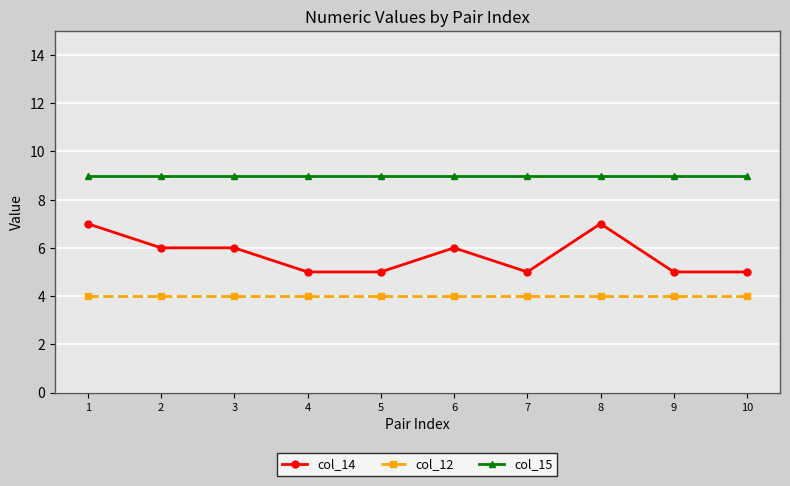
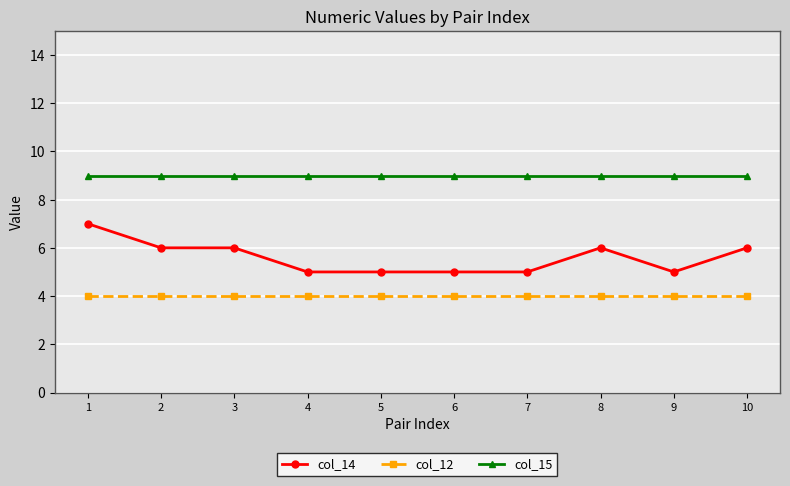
col_14, 6: 6 -> 5
col_14, 8: 7 -> 6
col_14, 10: 5 -> 6
